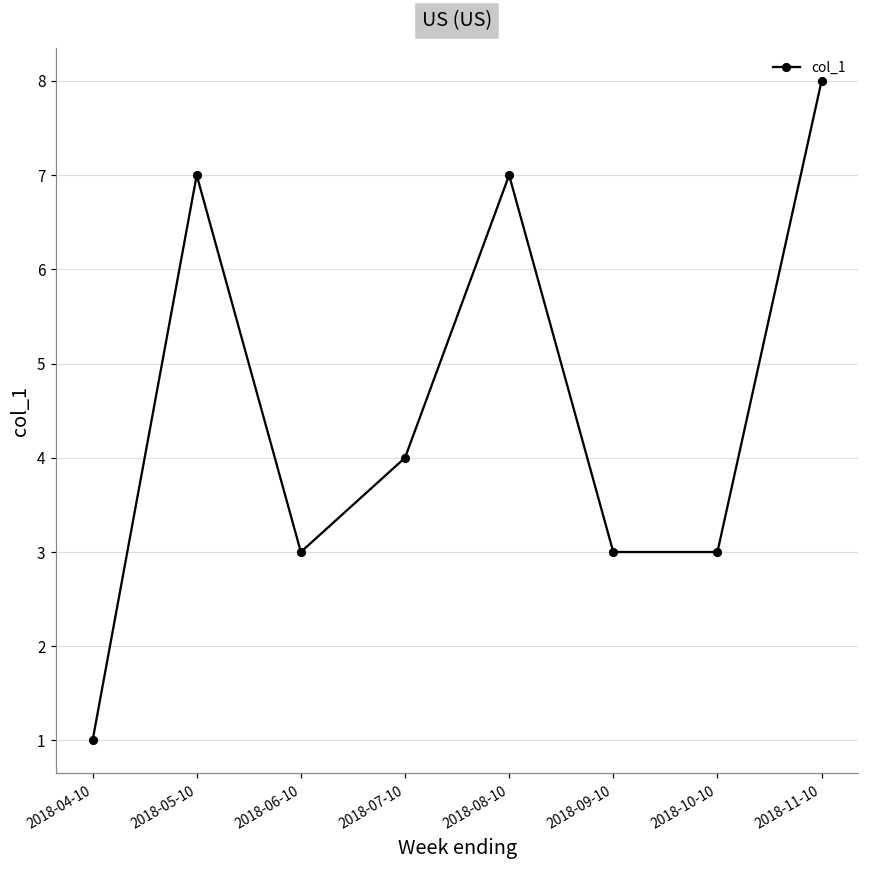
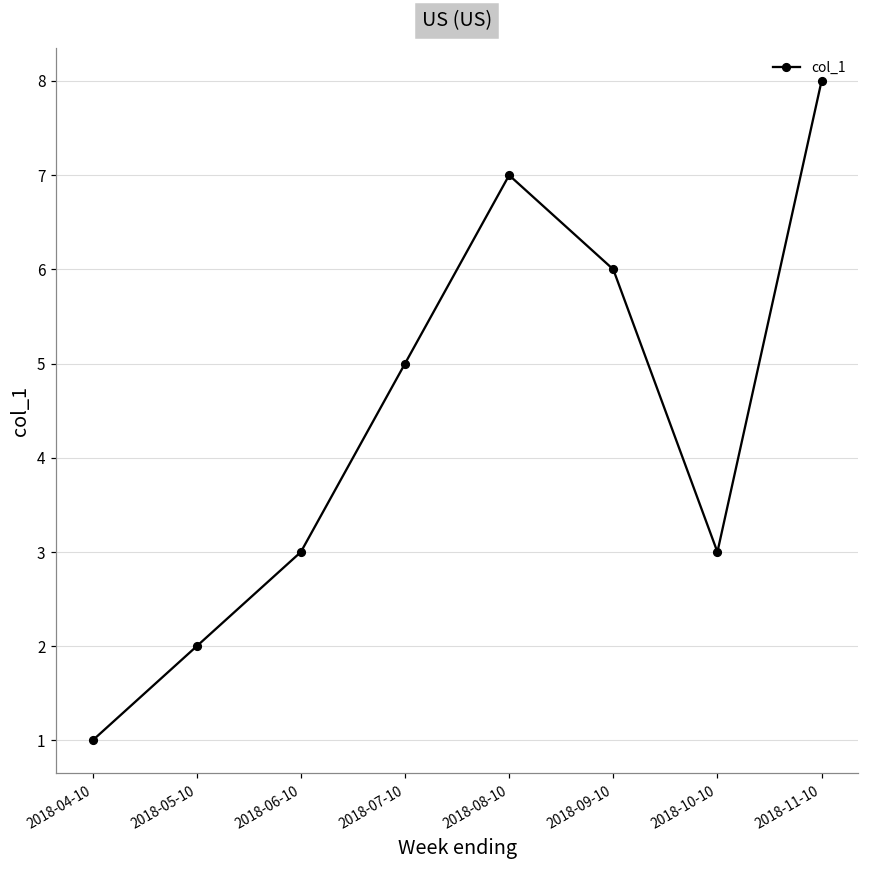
2018-05-10: 7 -> 2
2018-07-10: 4 -> 5
2018-09-10: 3 -> 6
